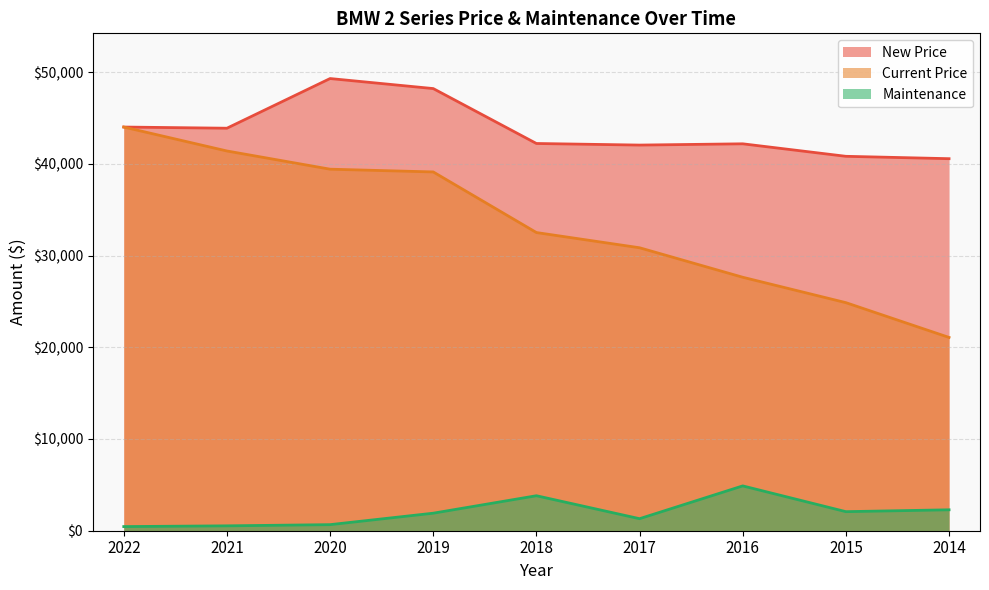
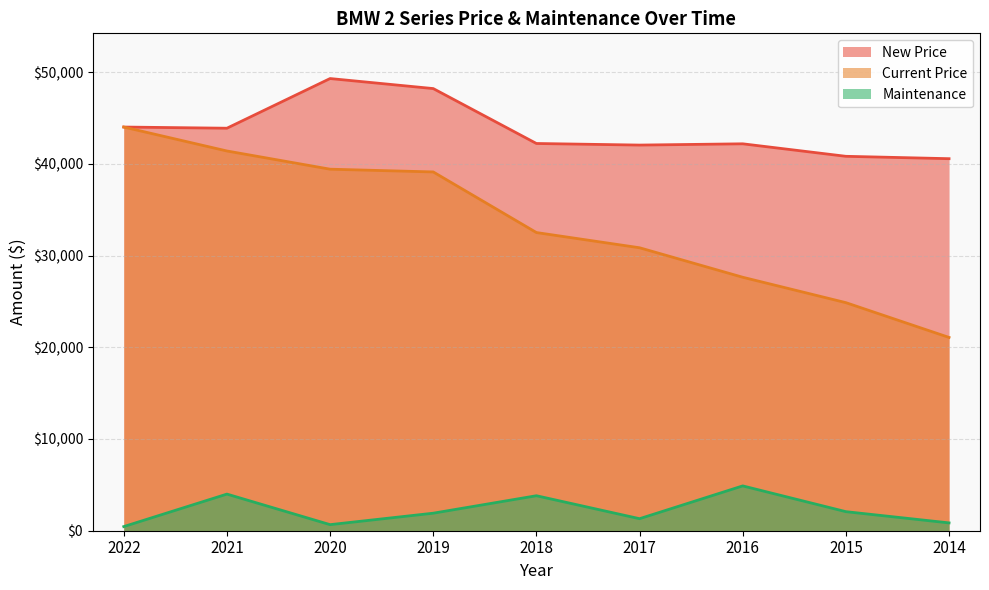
Maintenance, 2021: $1,000 -> $4,000
Maintenance, 2014: $2,000 -> $1,000
